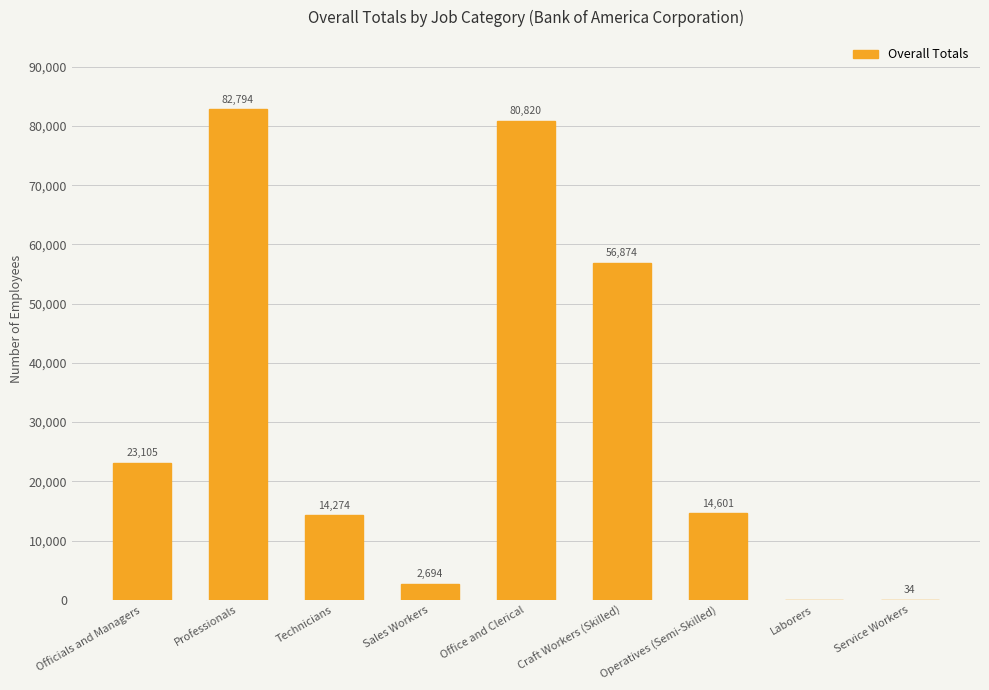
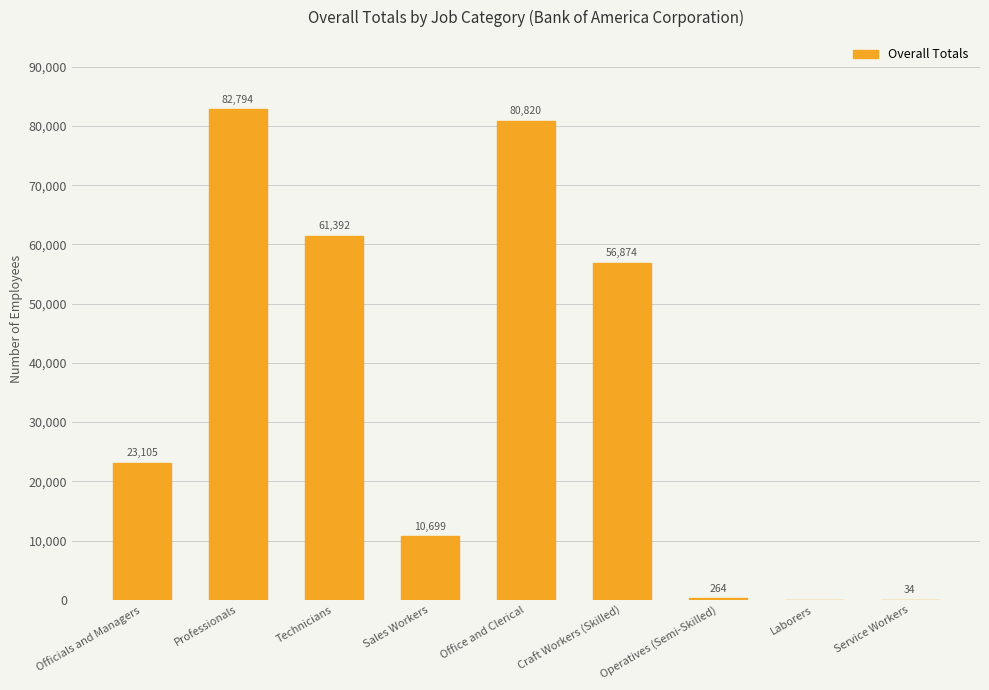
Technicians: 14,274 -> 61,392
Sales Workers: 2,694 -> 10,699
Operatives (Semi-Skilled): 14,601 -> 264
